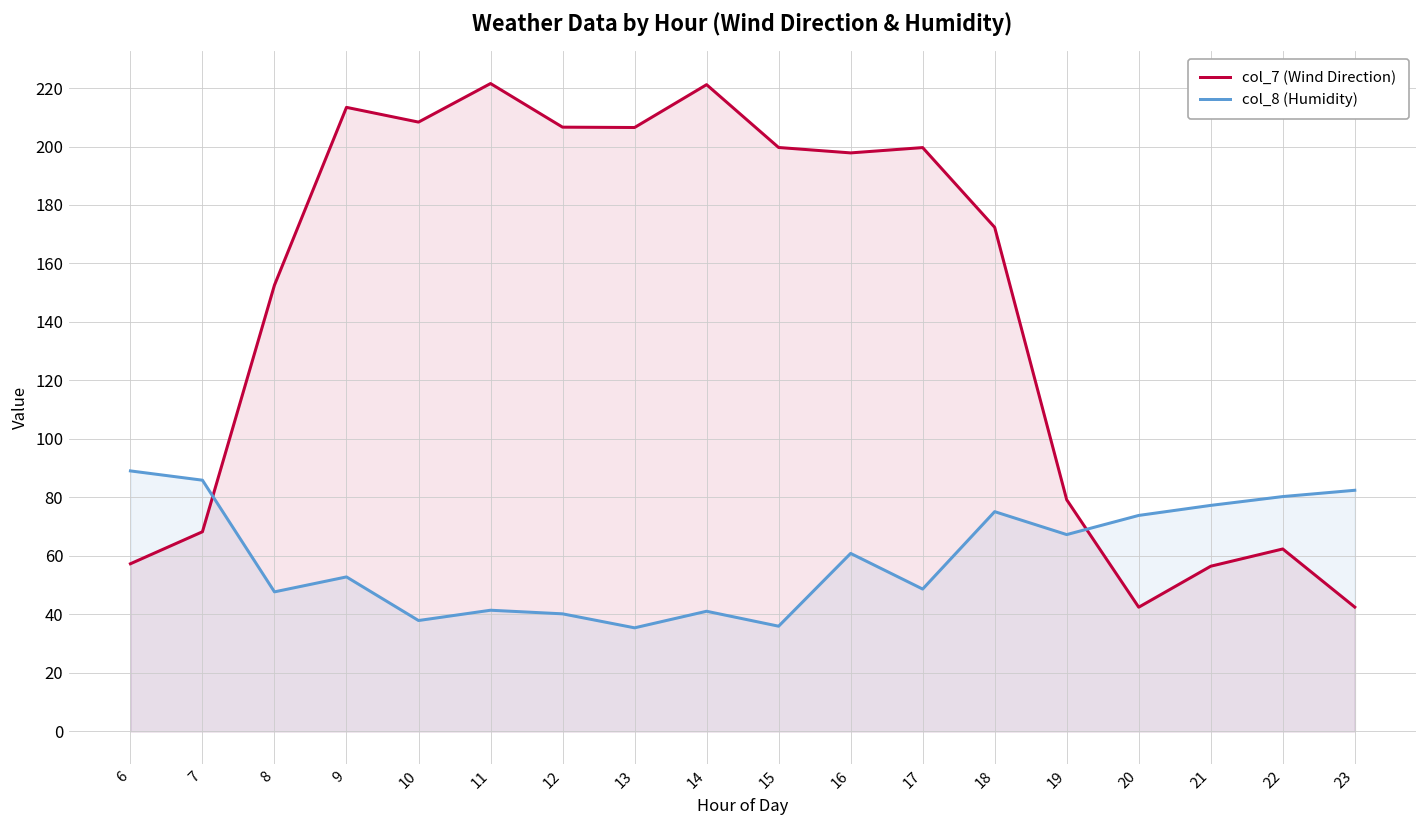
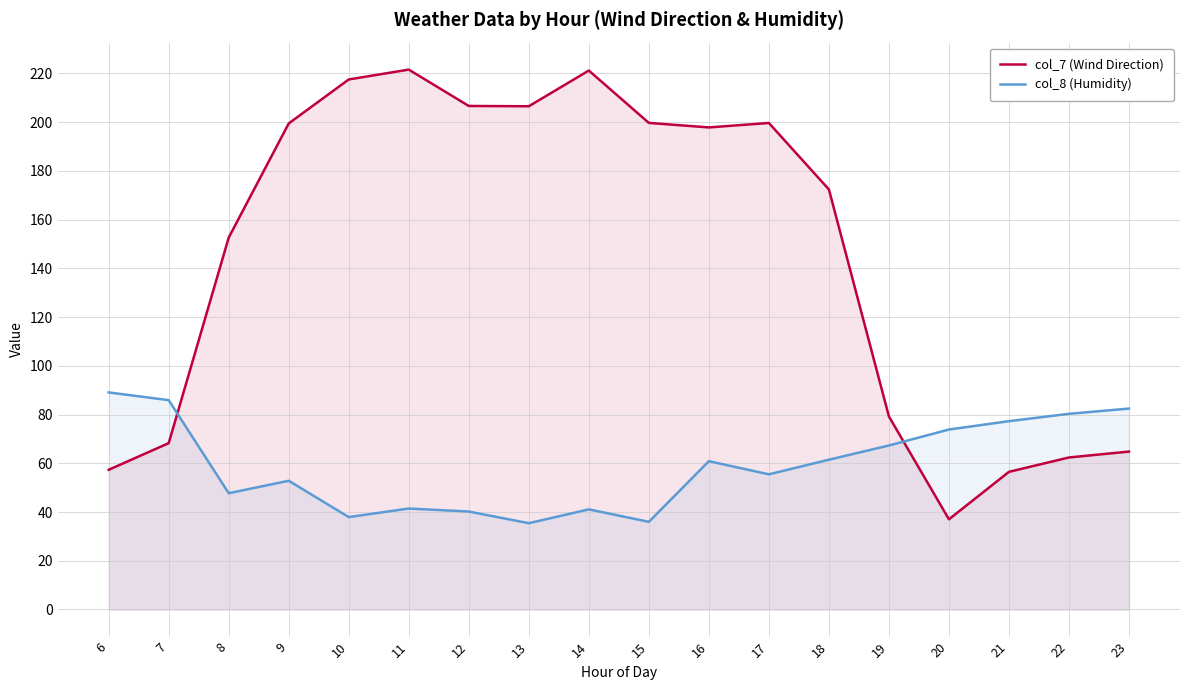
col_7 (Wind Direction), 9: 213 -> 199
col_7 (Wind Direction), 10: 208 -> 218
col_8 (Humidity), 17: 49 -> 55
col_8 (Humidity), 18: 75 -> 61
col_7 (Wind Direction), 20: 42 -> 37
col_7 (Wind Direction), 23: 43 -> 65
